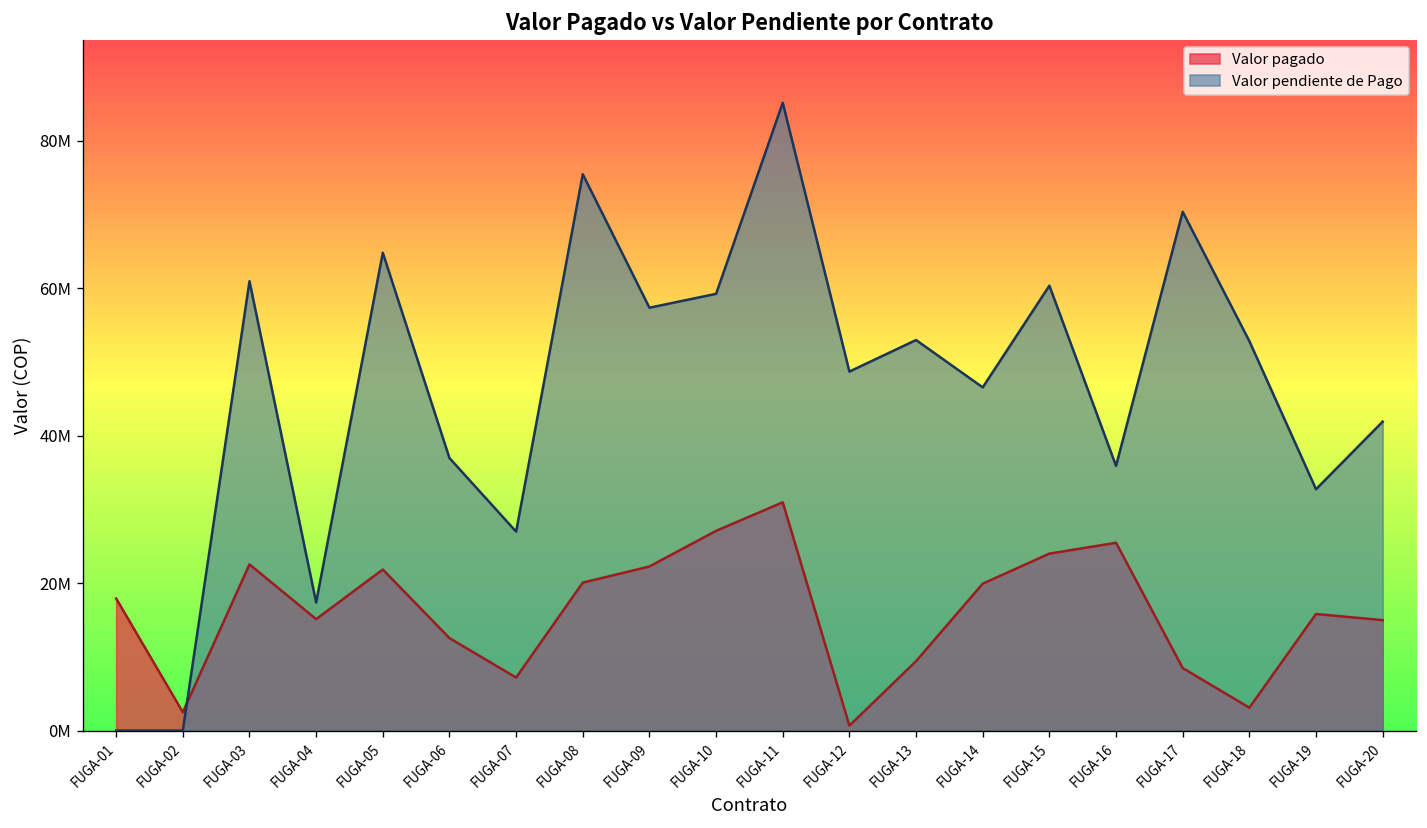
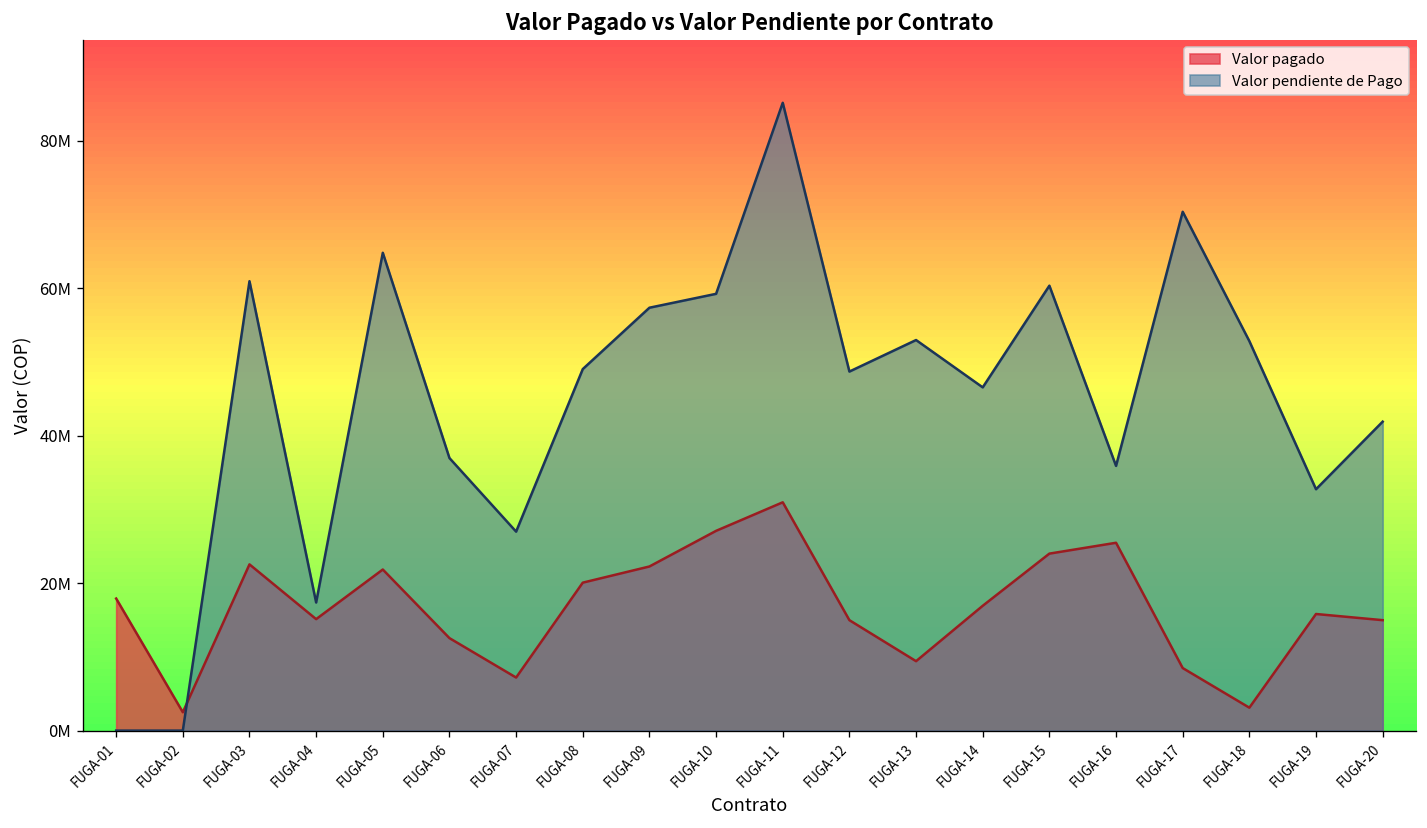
Valor pendiente de Pago, FUGA-08: 75000000 -> 49000000
Valor pagado, FUGA-12: 1000000 -> 15000000
Valor pagado, FUGA-14: 20000000 -> 17000000
